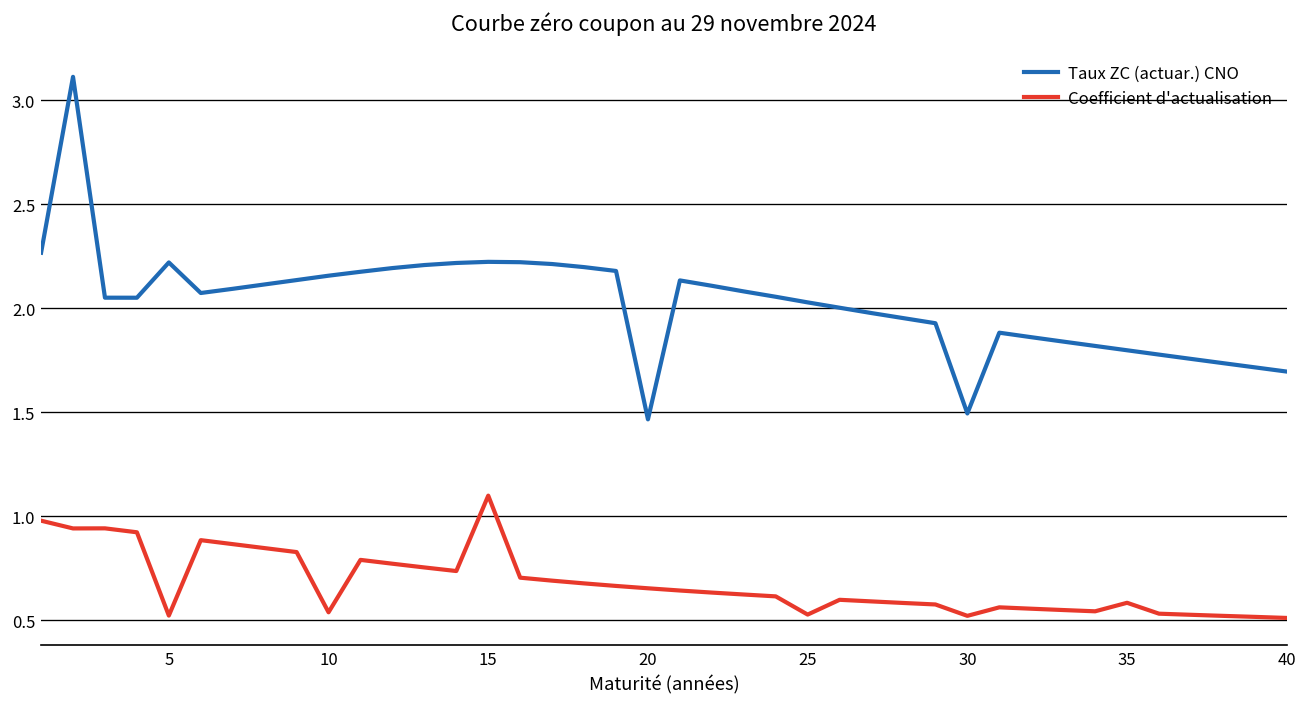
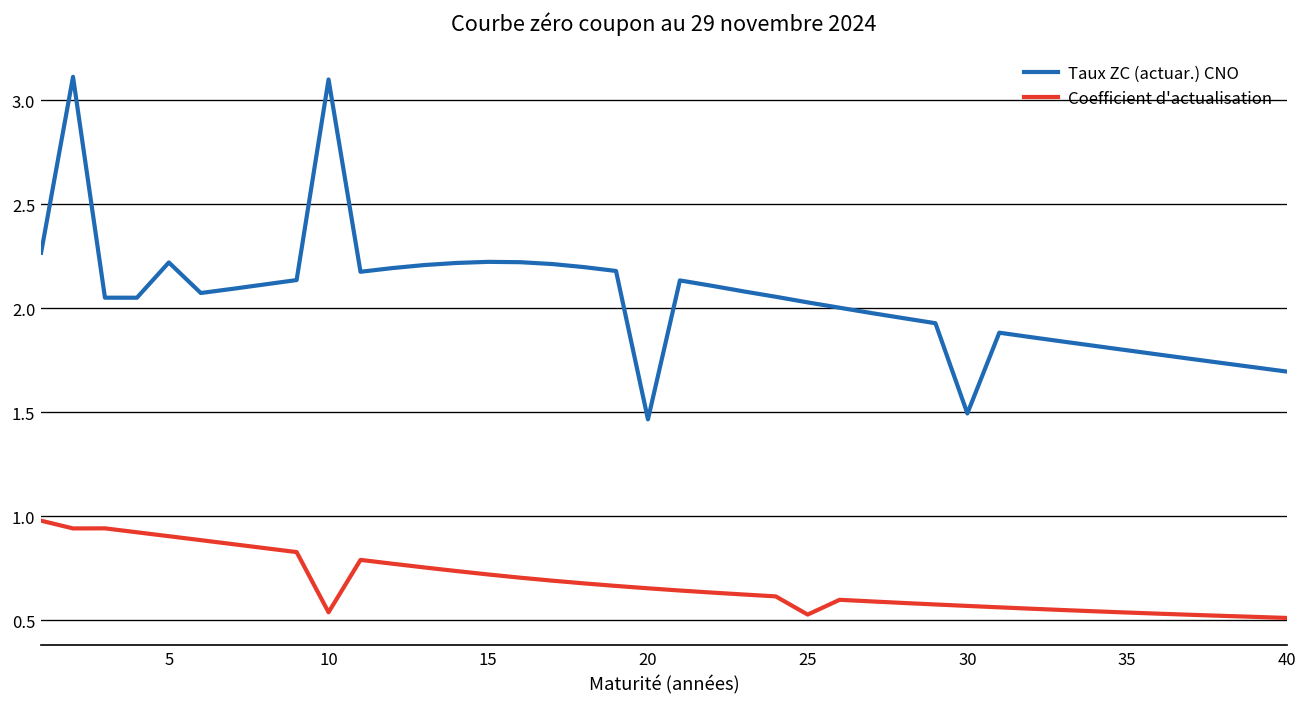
Coefficient d'actualisation, 5: 0.52 -> 0.90
Taux ZC (actuar.) CNO, 10: 2.16 -> 3.10
Coefficient d'actualisation, 15: 1.10 -> 0.72
Coefficient d'actualisation, 30: 0.52 -> 0.57
Coefficient d'actualisation, 35: 0.58 -> 0.54
